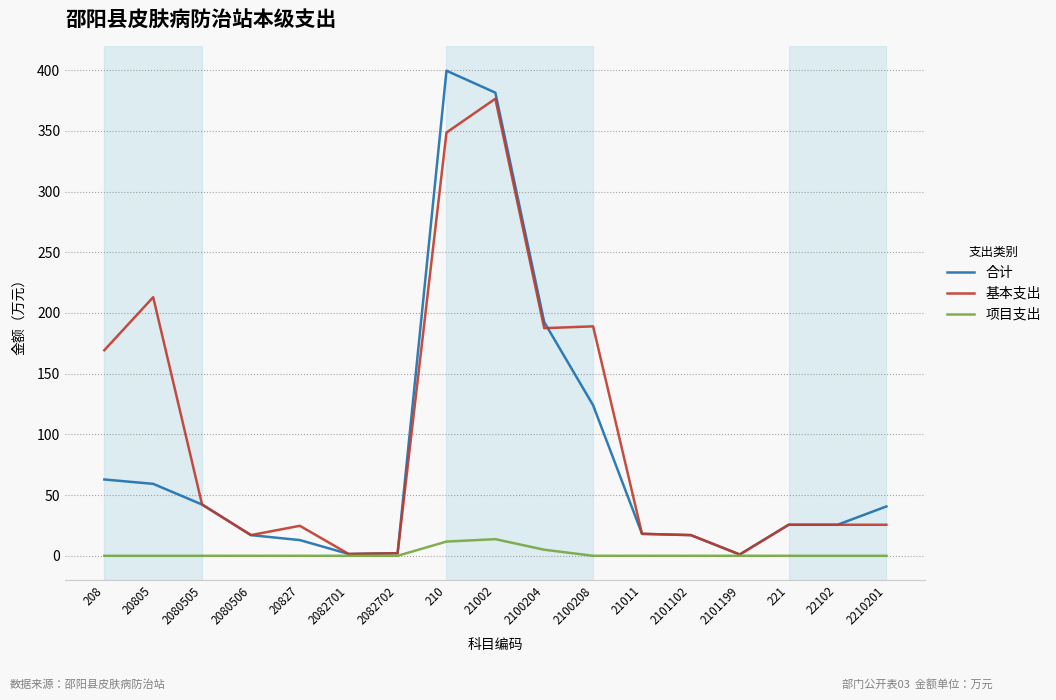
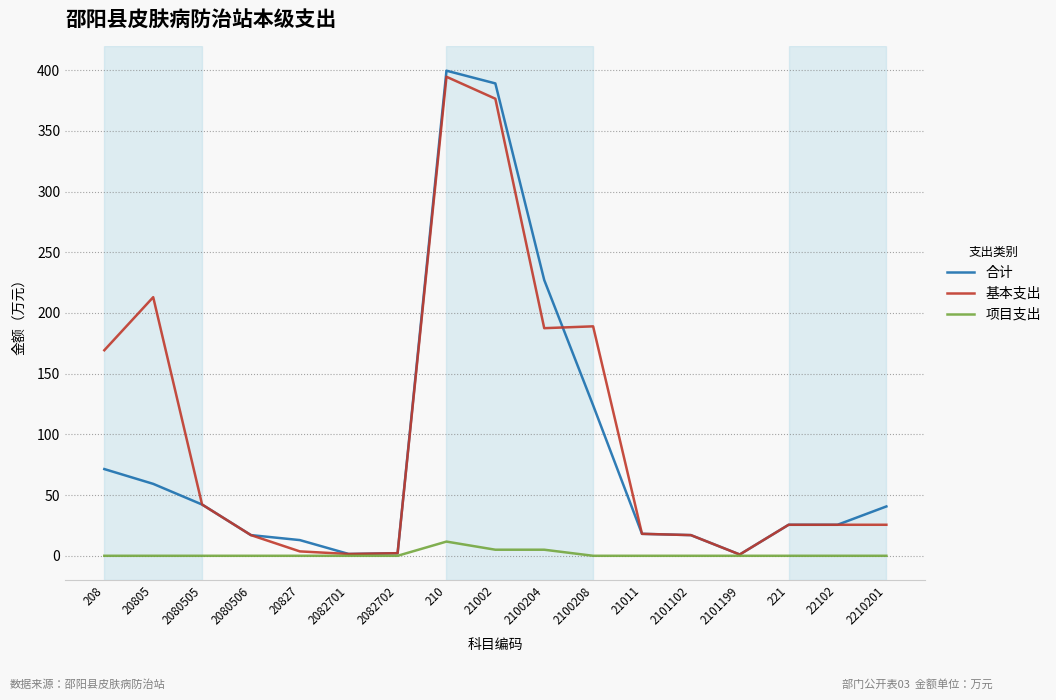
合计, 208: 63 -> 71
基本支出, 20827: 25 -> 4
基本支出, 210: 349 -> 395
合计, 21002: 381 -> 389
项目支出, 21002: 14 -> 5
合计, 2100204: 192 -> 227
